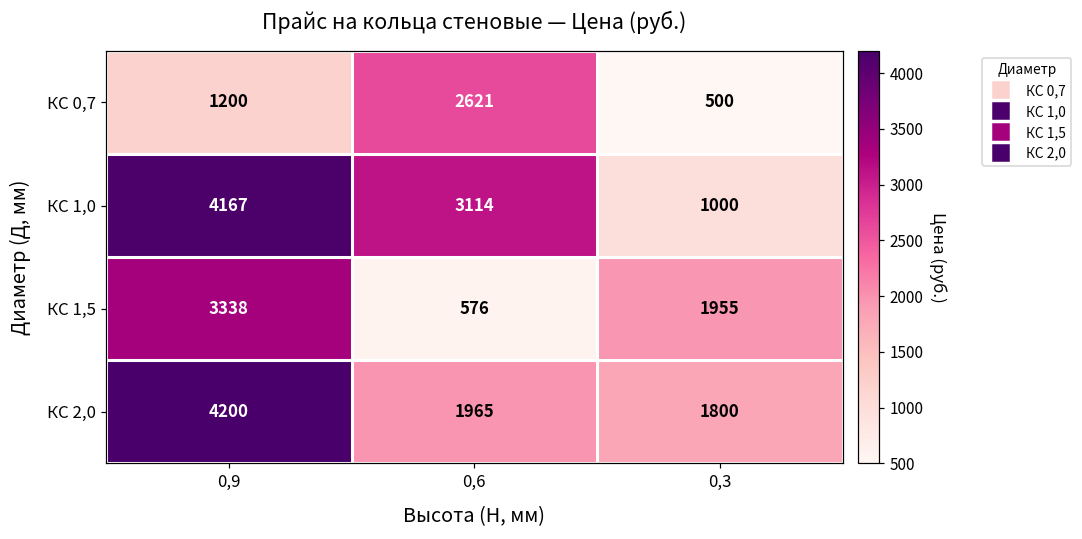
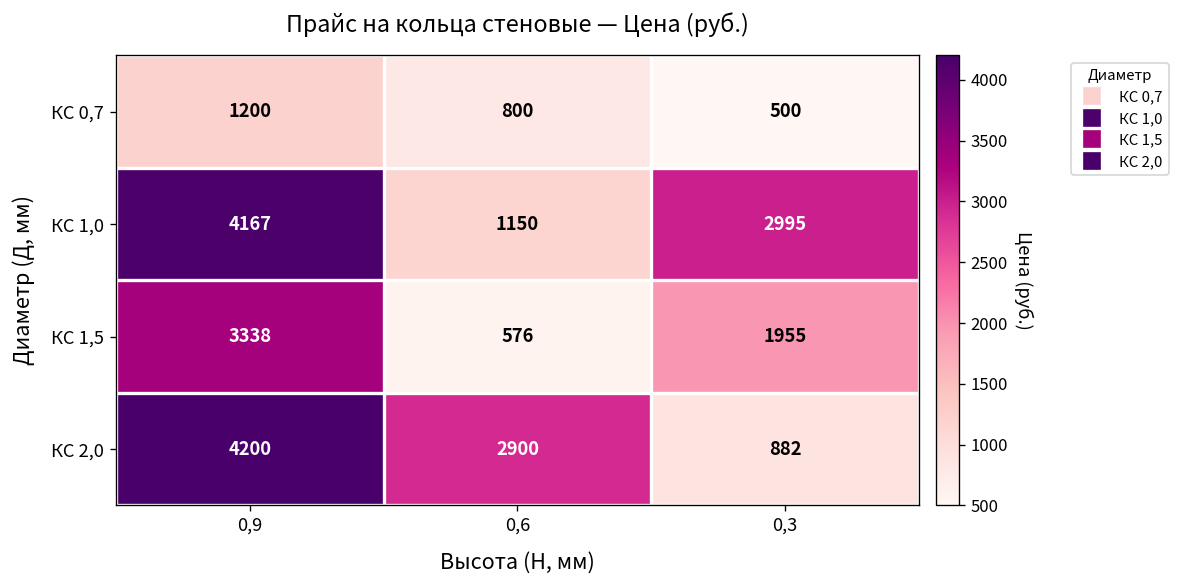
КС 0,7, 0,6: 2621 -> 800
КС 1,0, 0,6: 3114 -> 1150
КС 1,0, 0,3: 1000 -> 2995
КС 2,0, 0,6: 1965 -> 2900
КС 2,0, 0,3: 1800 -> 882
